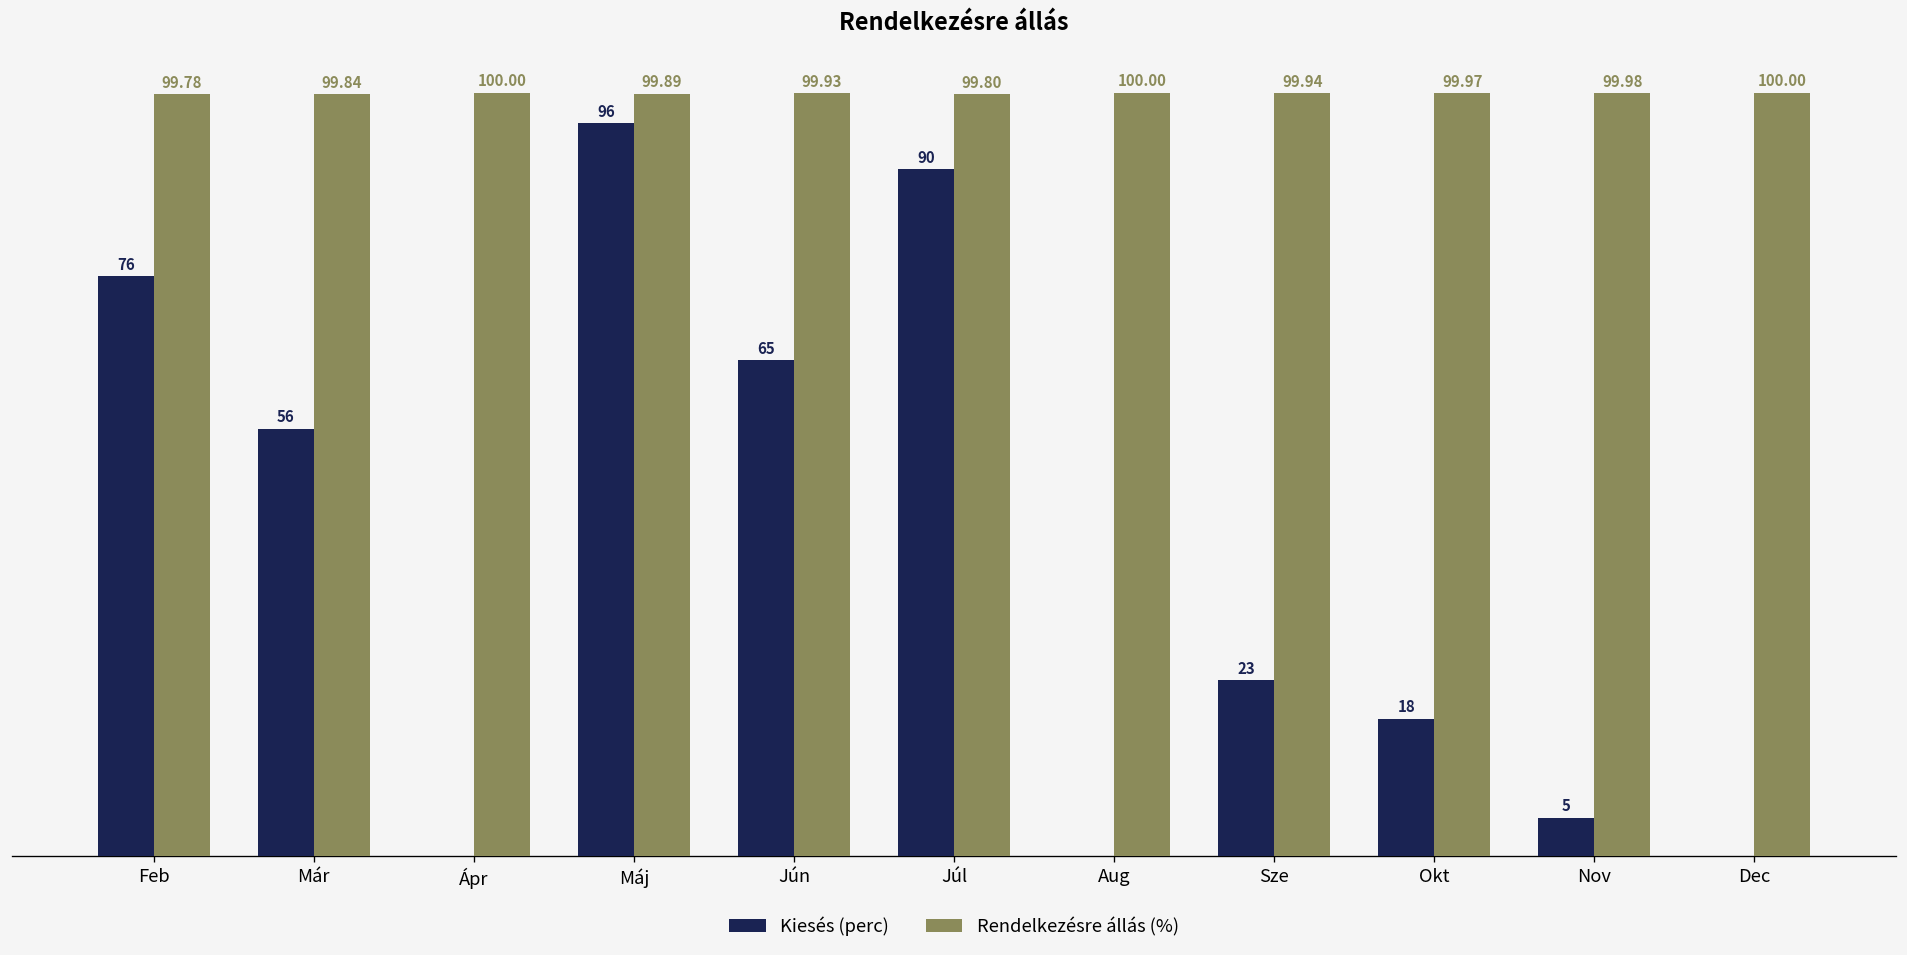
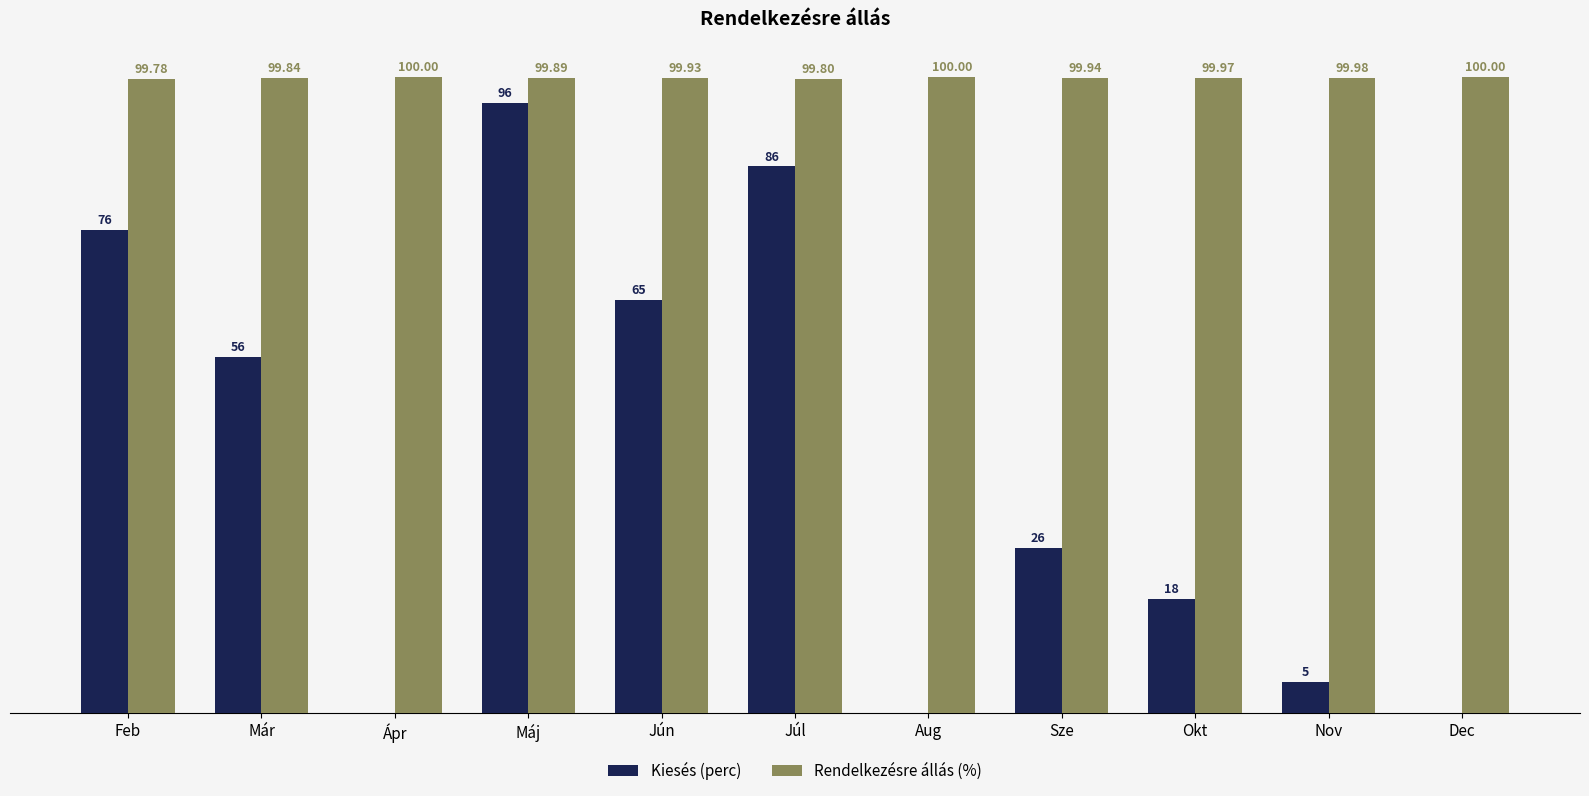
Kiesés (perc), Júl: 90 -> 86
Kiesés (perc), Sze: 23 -> 26
